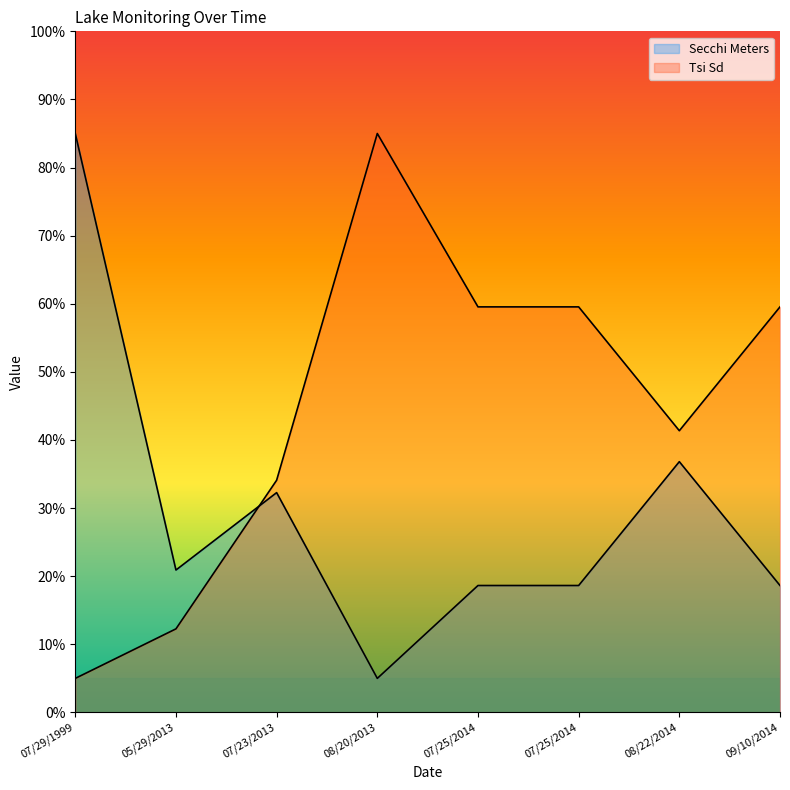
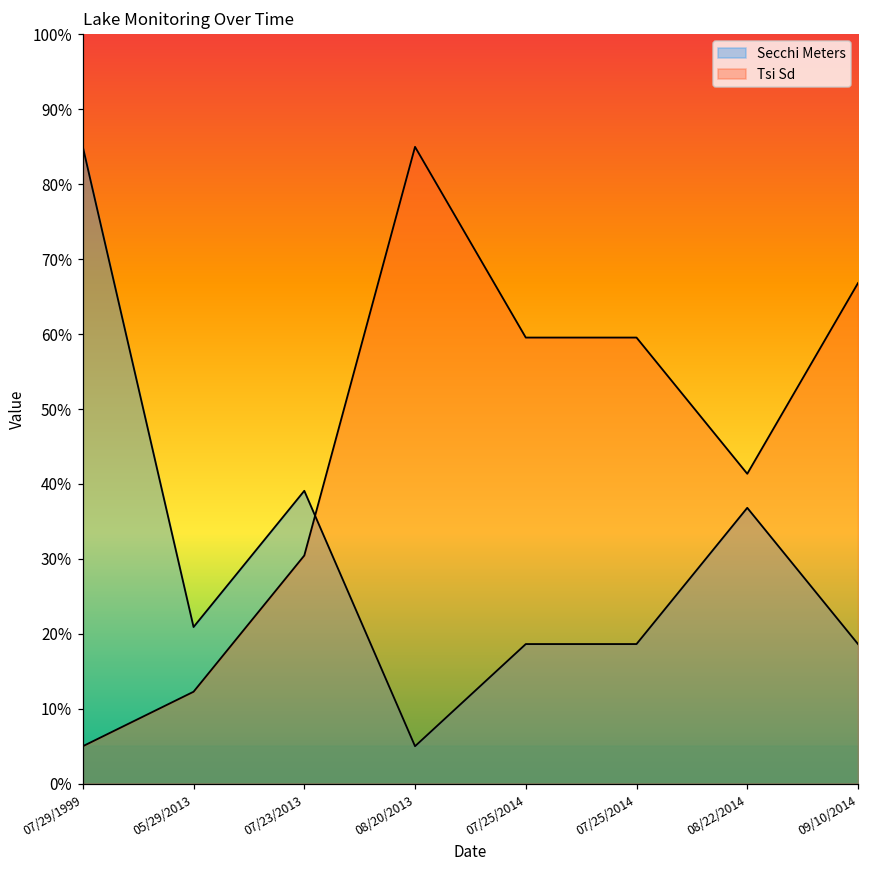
Secchi Meters, 07/23/2013: 32% -> 39%
Tsi Sd, 07/23/2013: 34% -> 30%
Tsi Sd, 09/10/2014: 60% -> 67%
